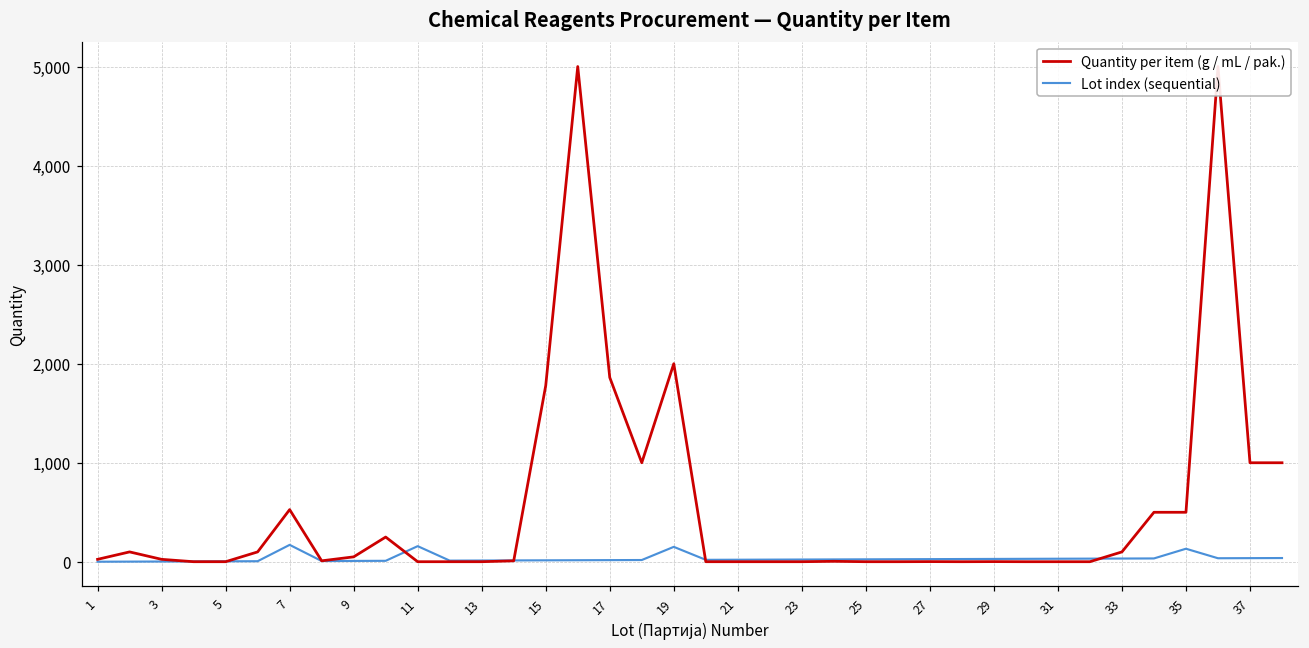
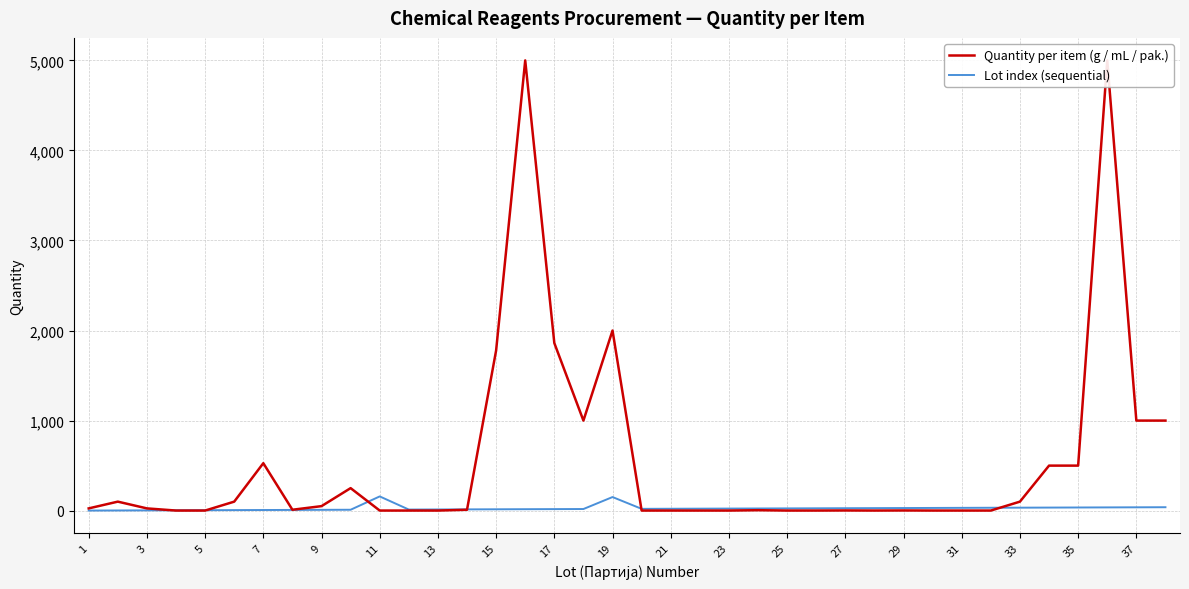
Lot index (sequential), 7: 200 -> 0
Lot index (sequential), 35: 100 -> 0
